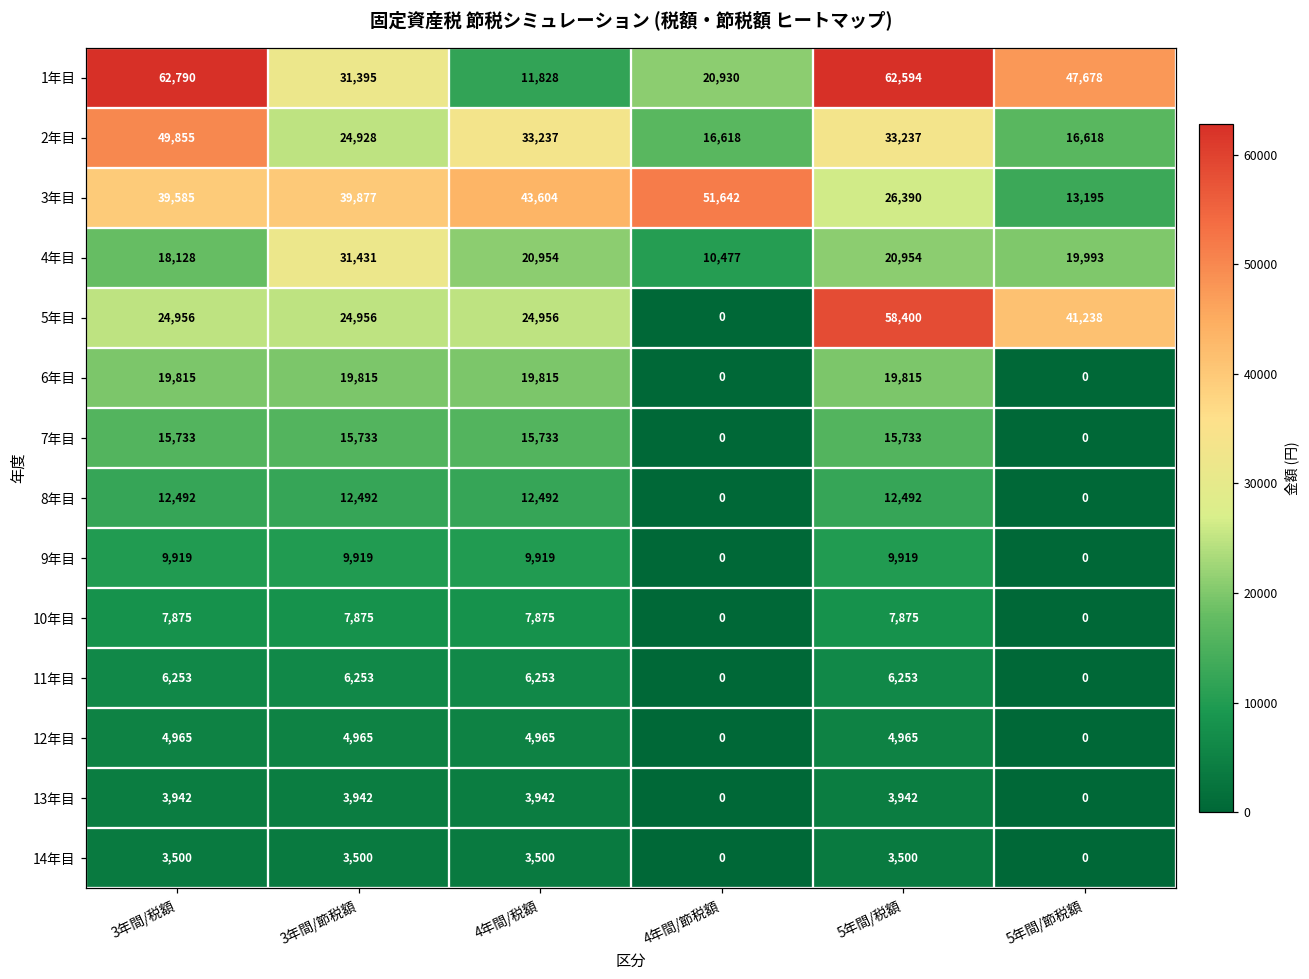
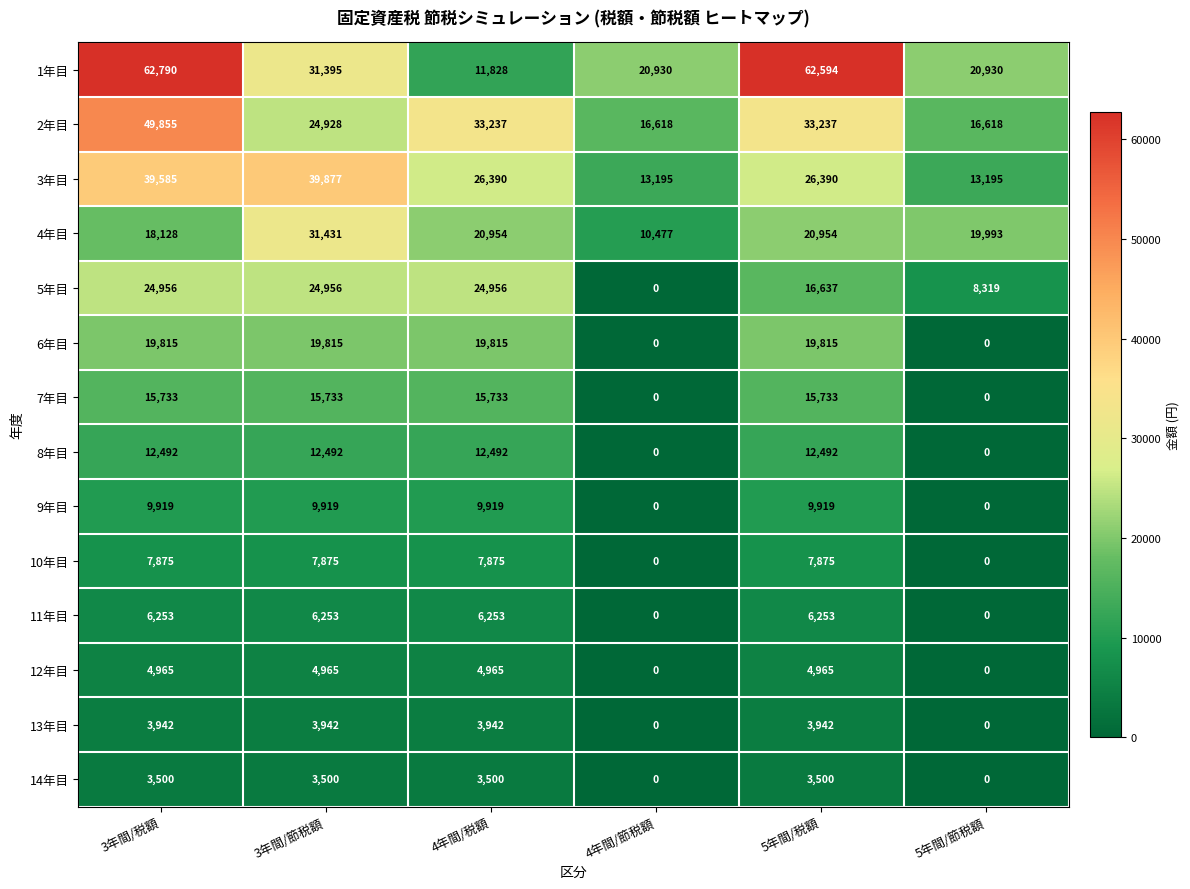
1年目, 5年間/節税額: 47,678 -> 20,930
3年目, 4年間/税額: 43,604 -> 26,390
3年目, 4年間/節税額: 51,642 -> 13,195
5年目, 5年間/税額: 58,400 -> 16,637
5年目, 5年間/節税額: 41,238 -> 8,319
